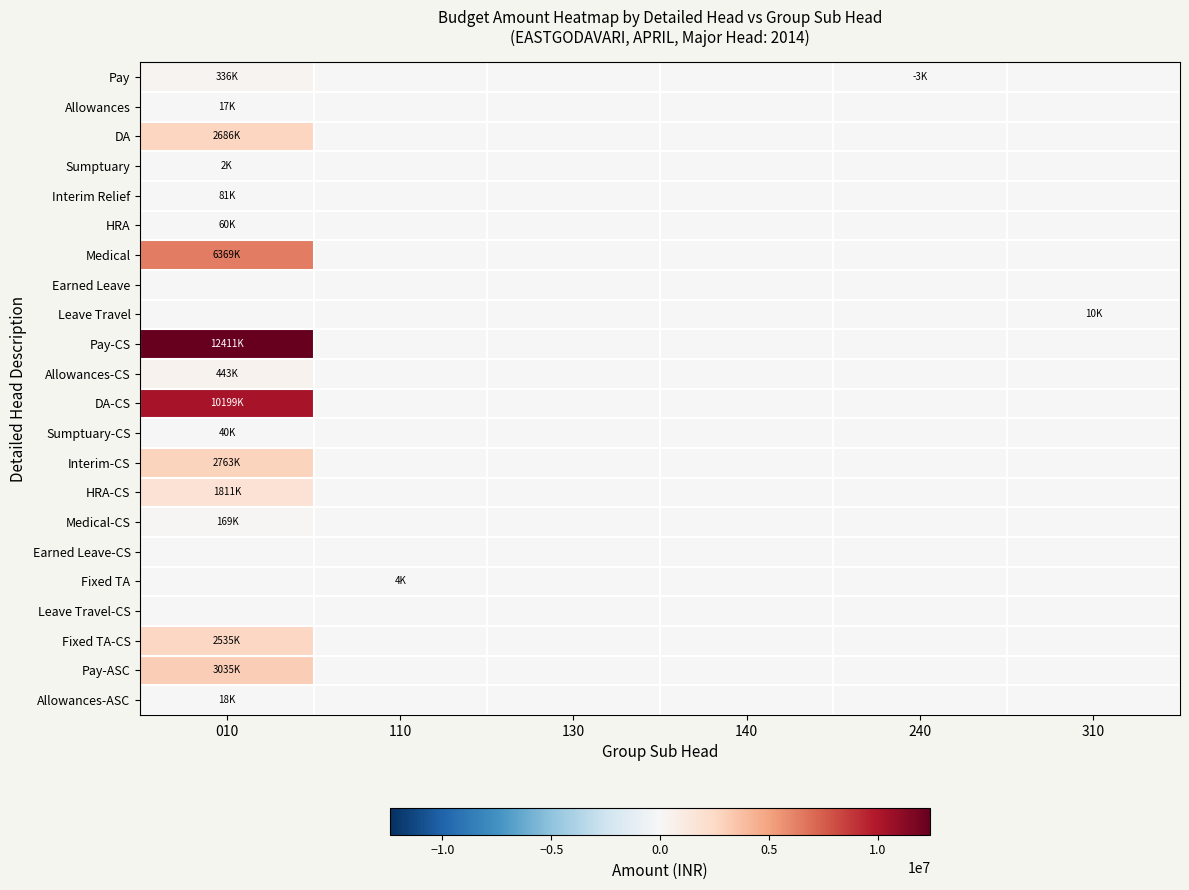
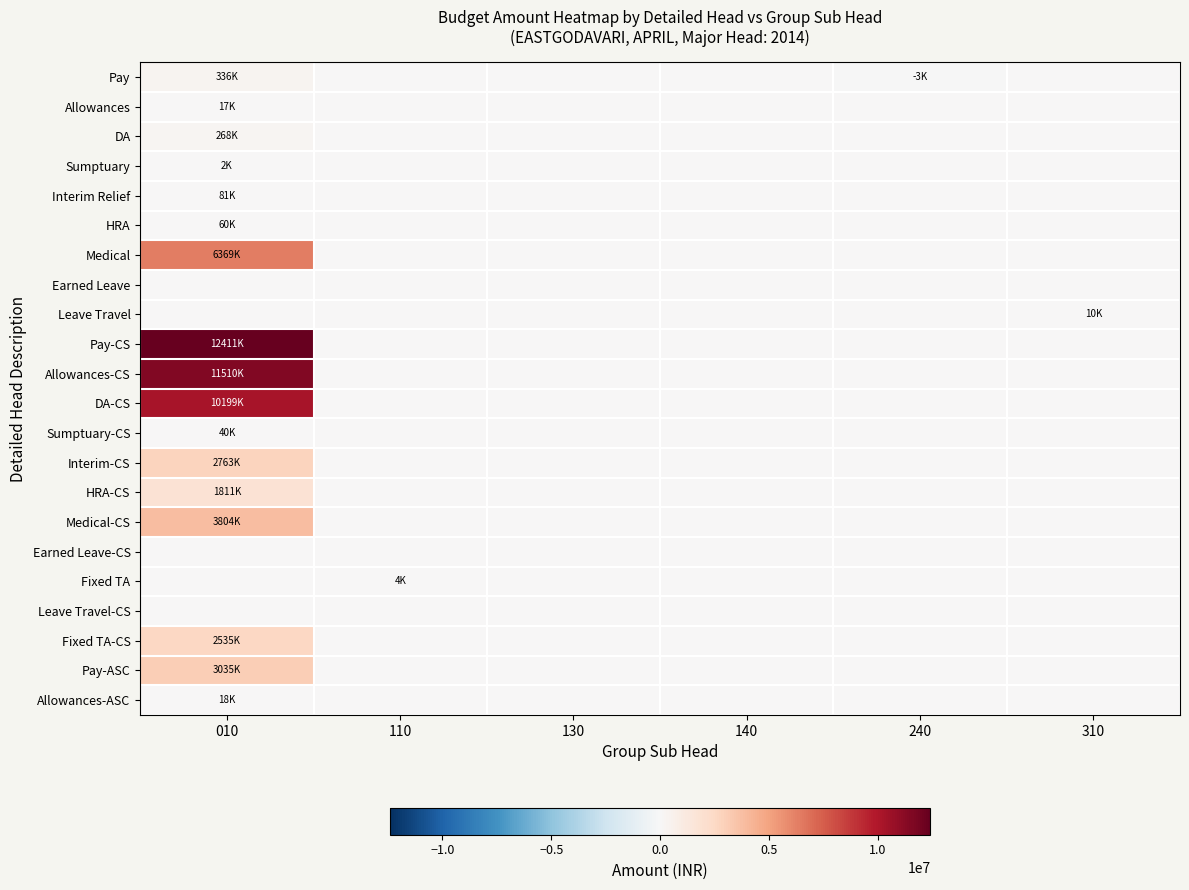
DA, 010: 2686K -> 268K
Allowances-CS, 010: 443K -> 11510K
Medical-CS, 010: 169K -> 3804K
